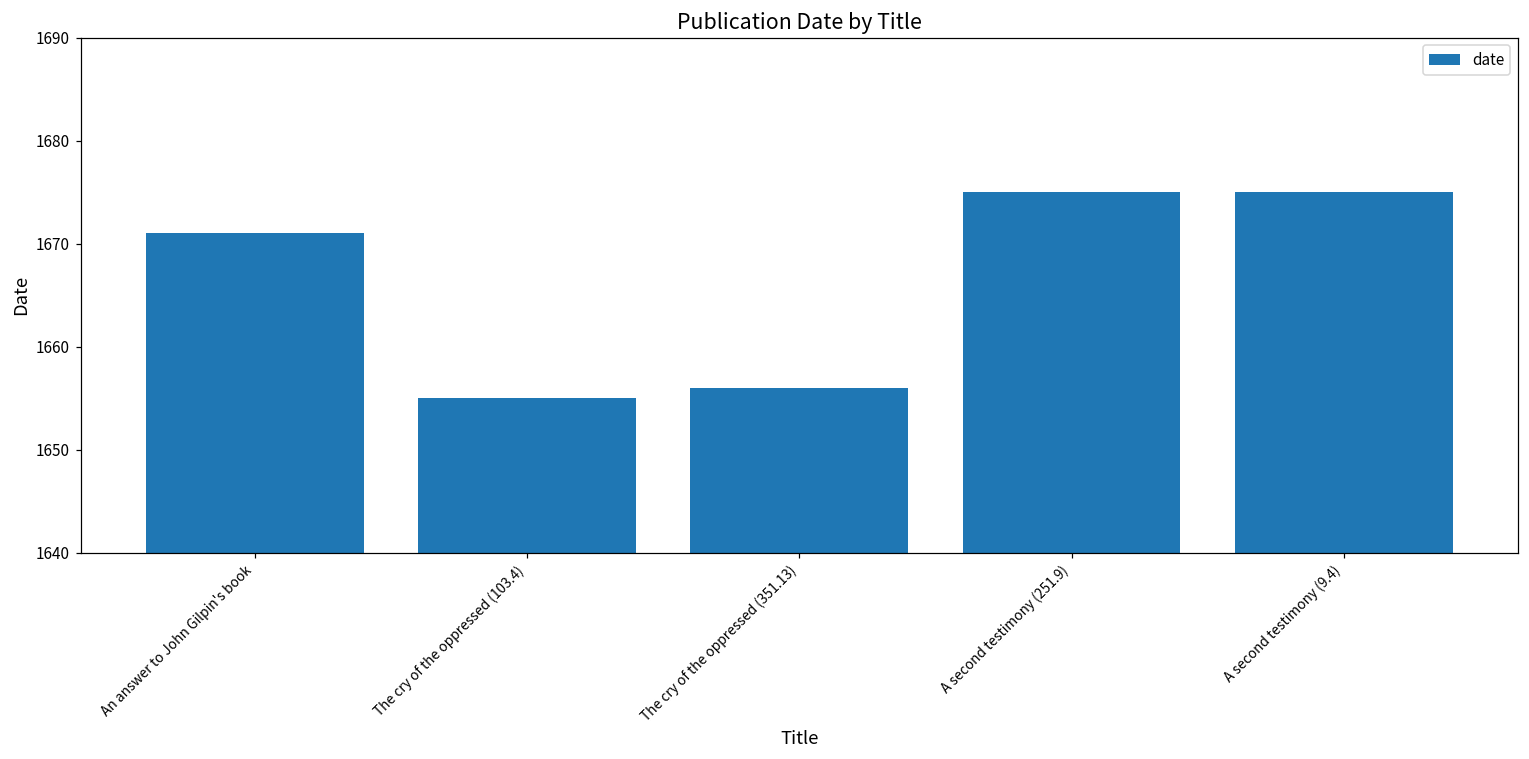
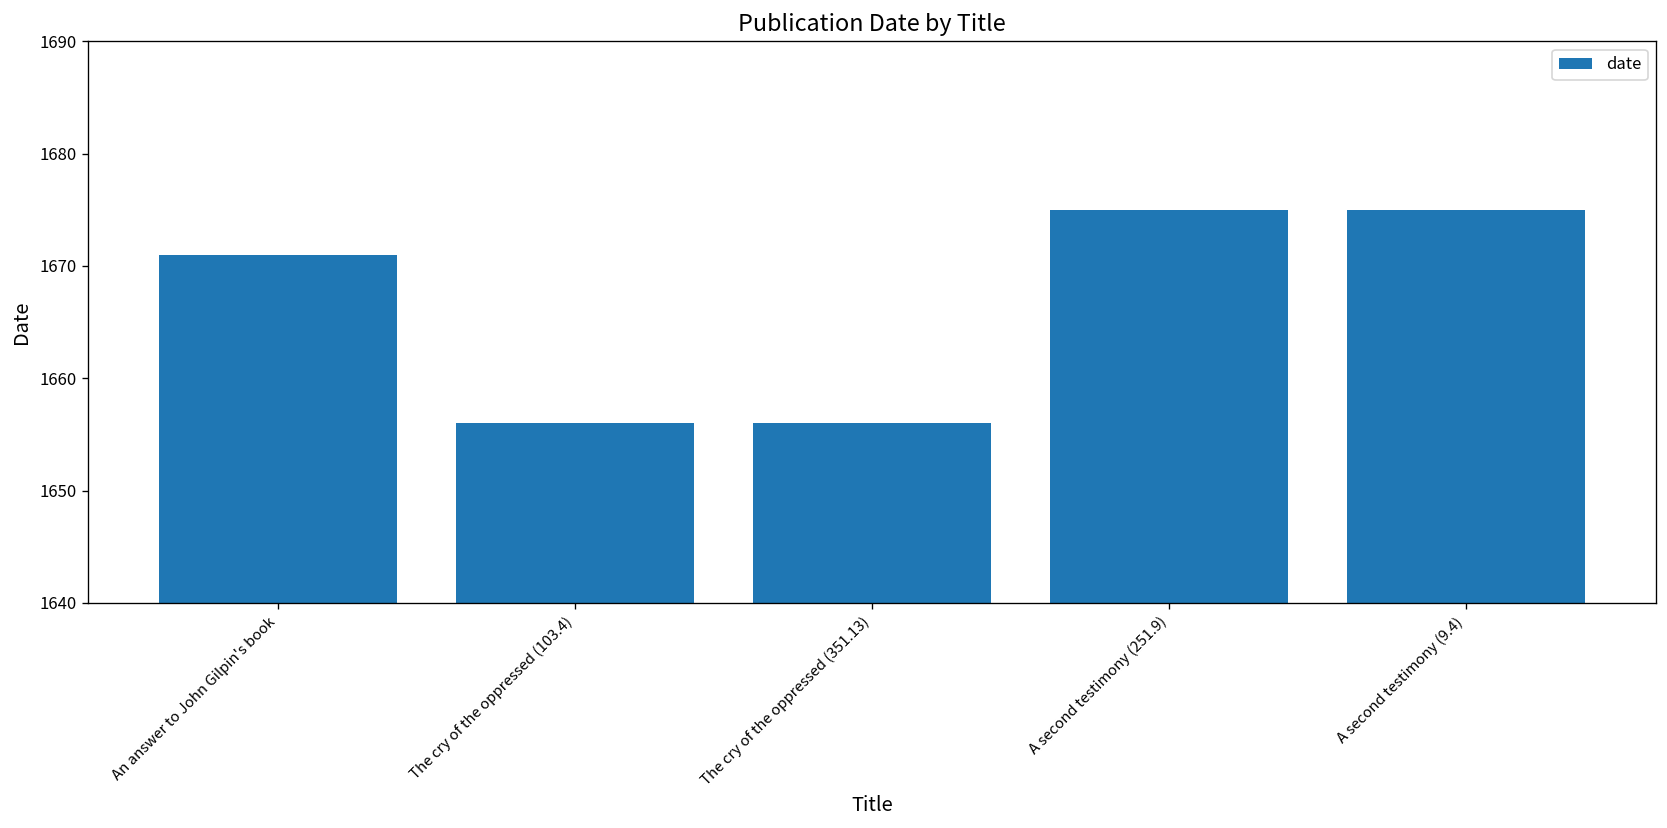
The cry of the oppressed (103.4): 1655 -> 1656
